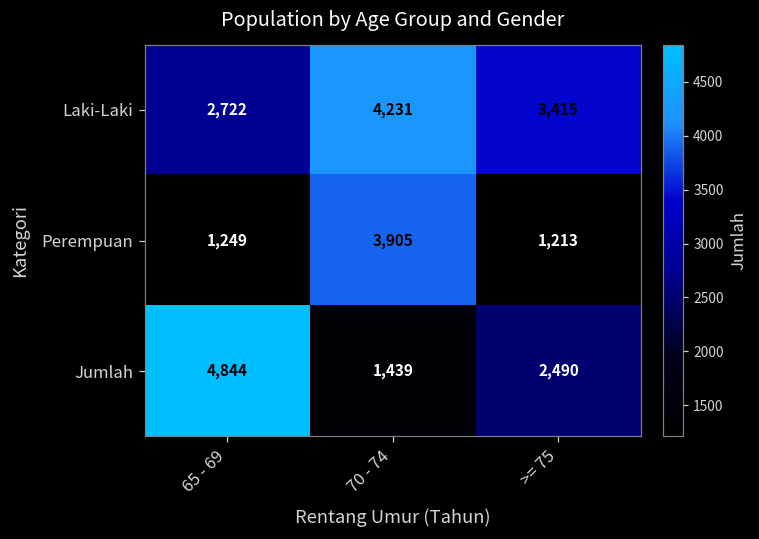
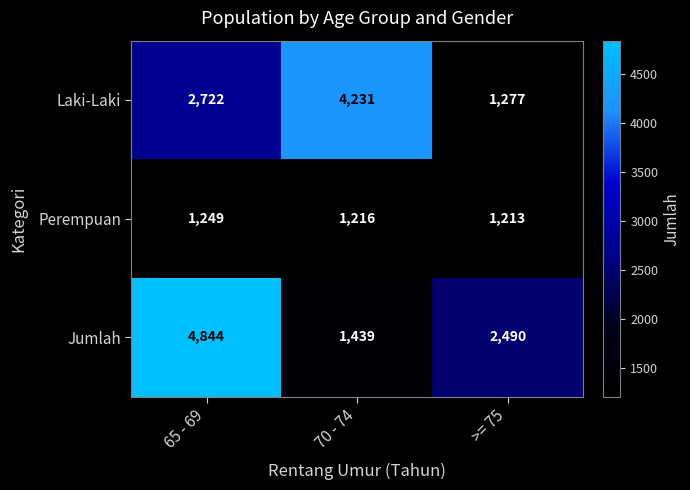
Laki-Laki, >= 75: 3,415 -> 1,277
Perempuan, 70 - 74: 3,905 -> 1,216
